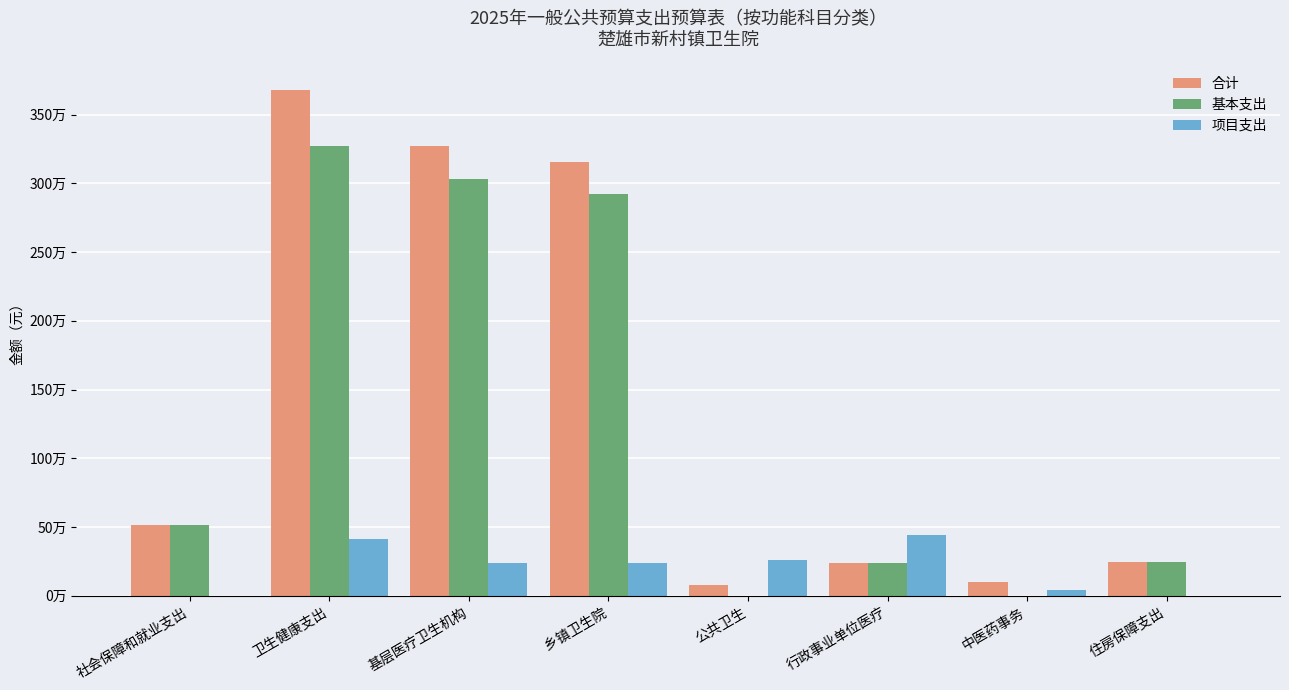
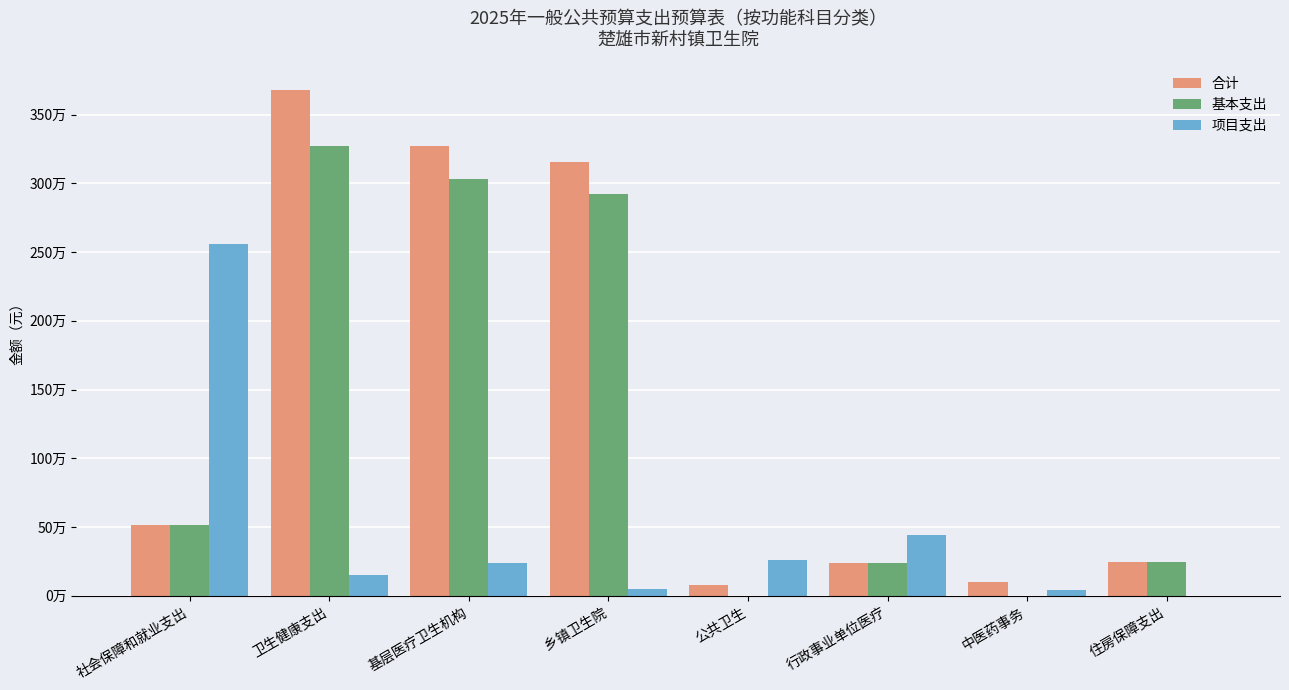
项目支出, 社会保障和就业支出: 0万 -> 256万
项目支出, 卫生健康支出: 41万 -> 15万
项目支出, 乡镇卫生院: 24万 -> 5万
